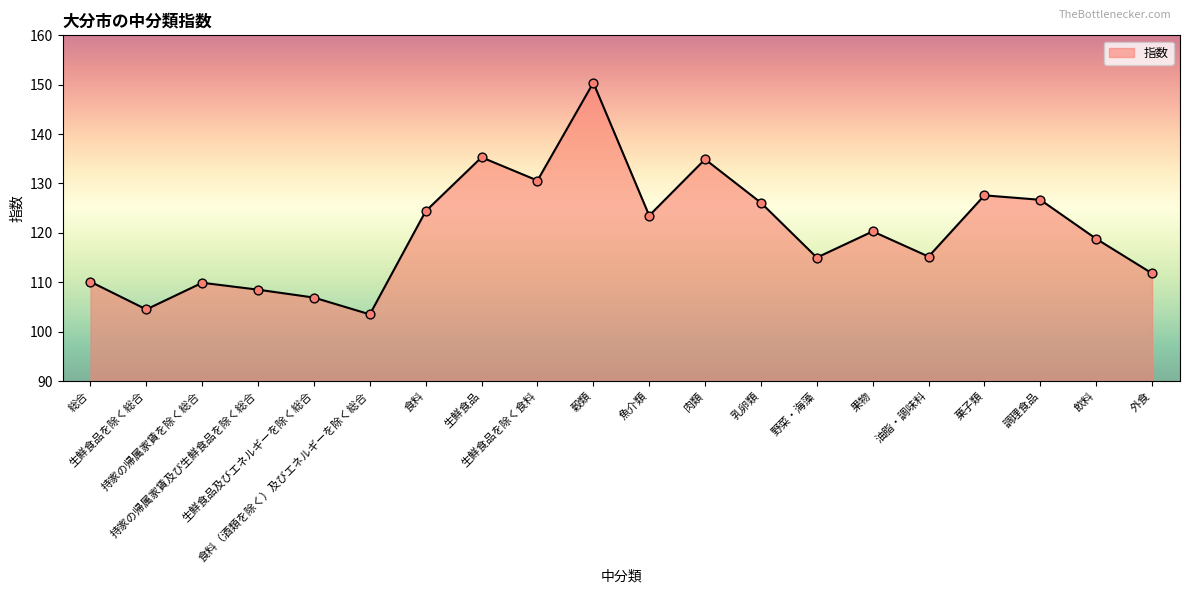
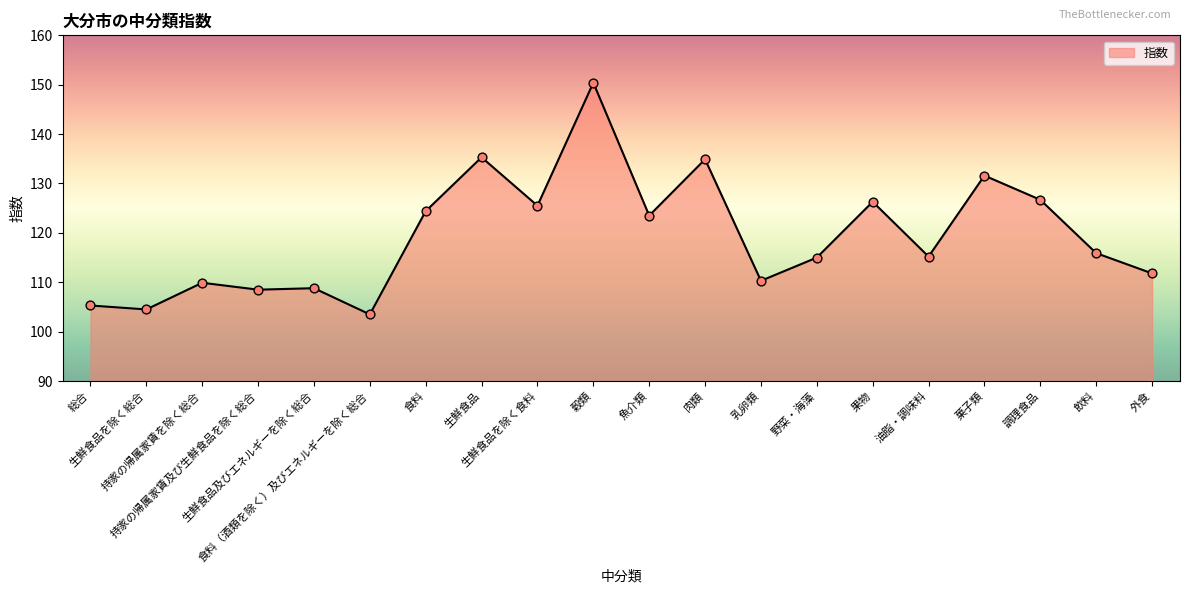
総合: 110 -> 105
生鮮食品及びエネルギーを除く総合: 107 -> 109
生鮮食品を除く食料: 131 -> 126
乳卵類: 126 -> 110
果物: 120 -> 126
菓子類: 128 -> 132
飲料: 119 -> 116
